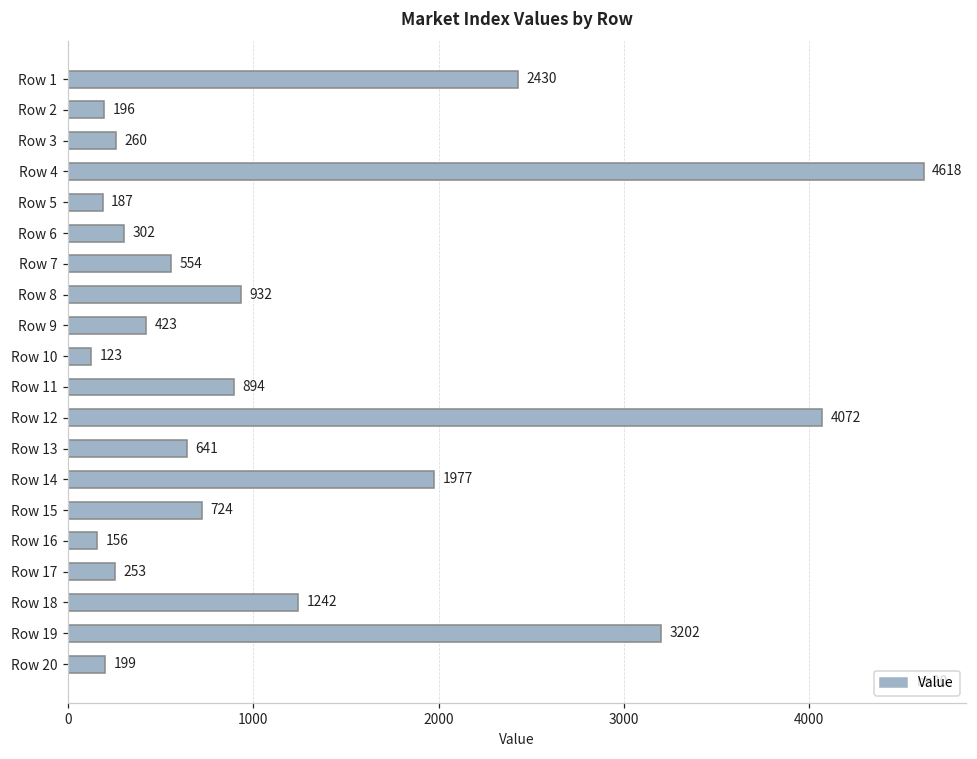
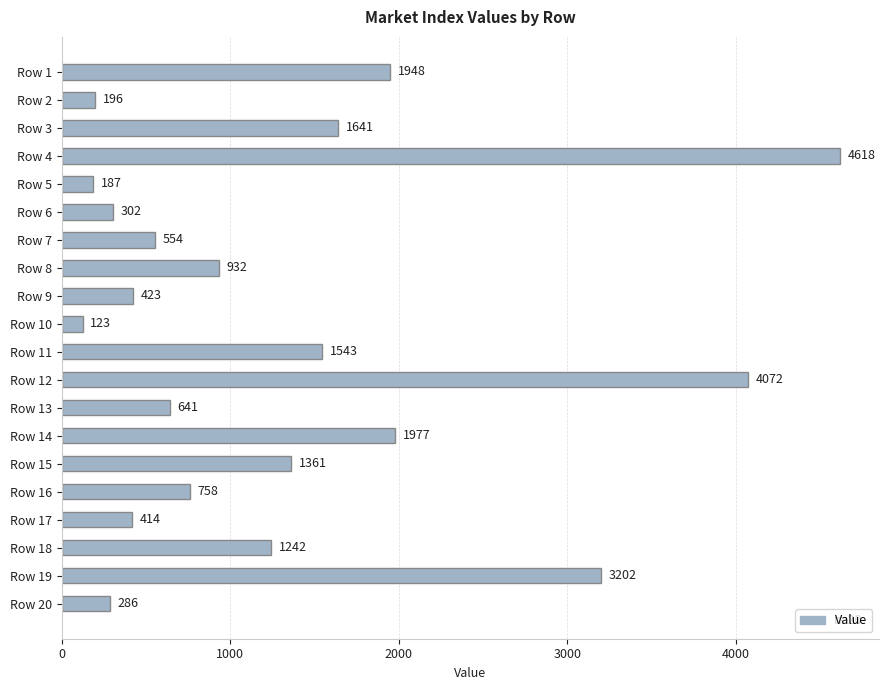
Row 1: 2430 -> 1948
Row 3: 260 -> 1641
Row 11: 894 -> 1543
Row 15: 724 -> 1361
Row 16: 156 -> 758
Row 17: 253 -> 414
Row 20: 199 -> 286
